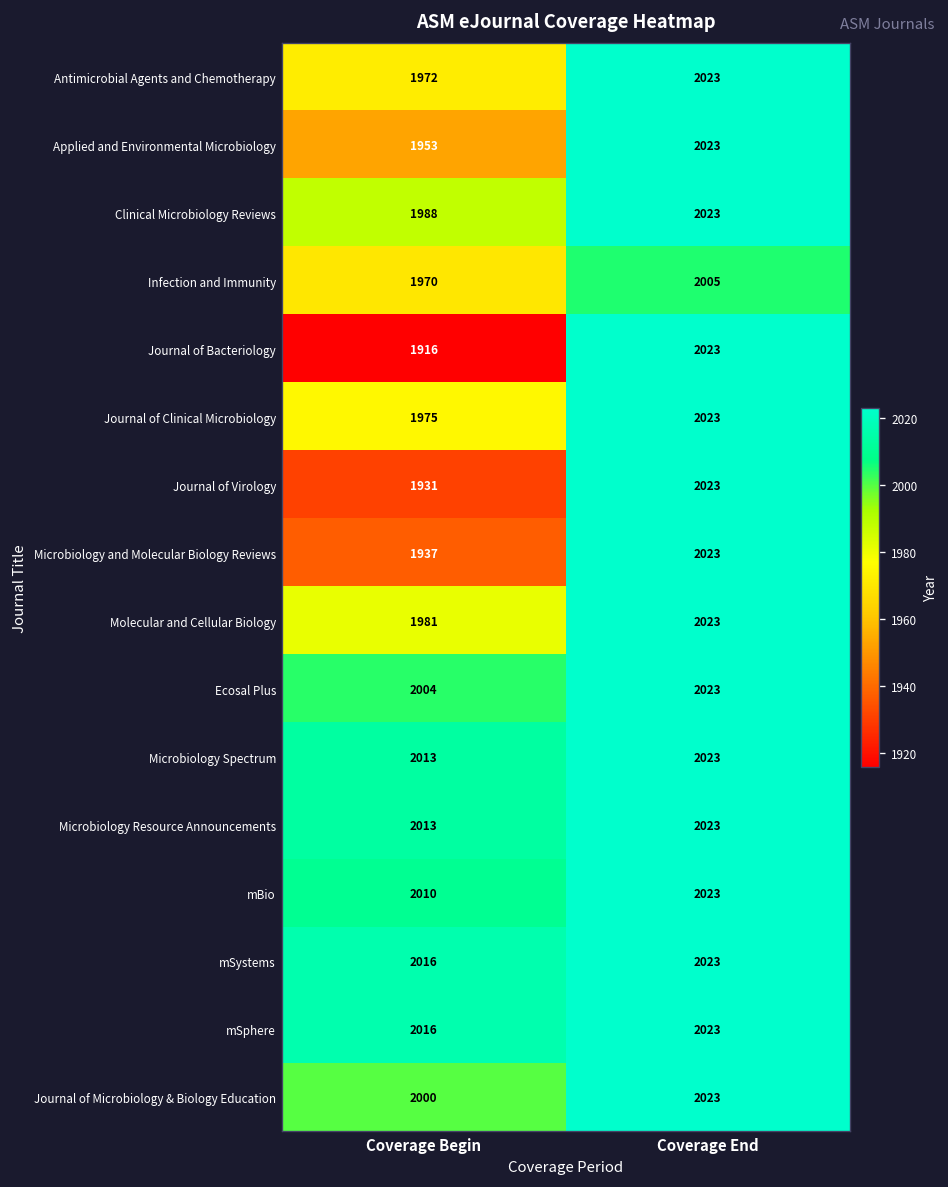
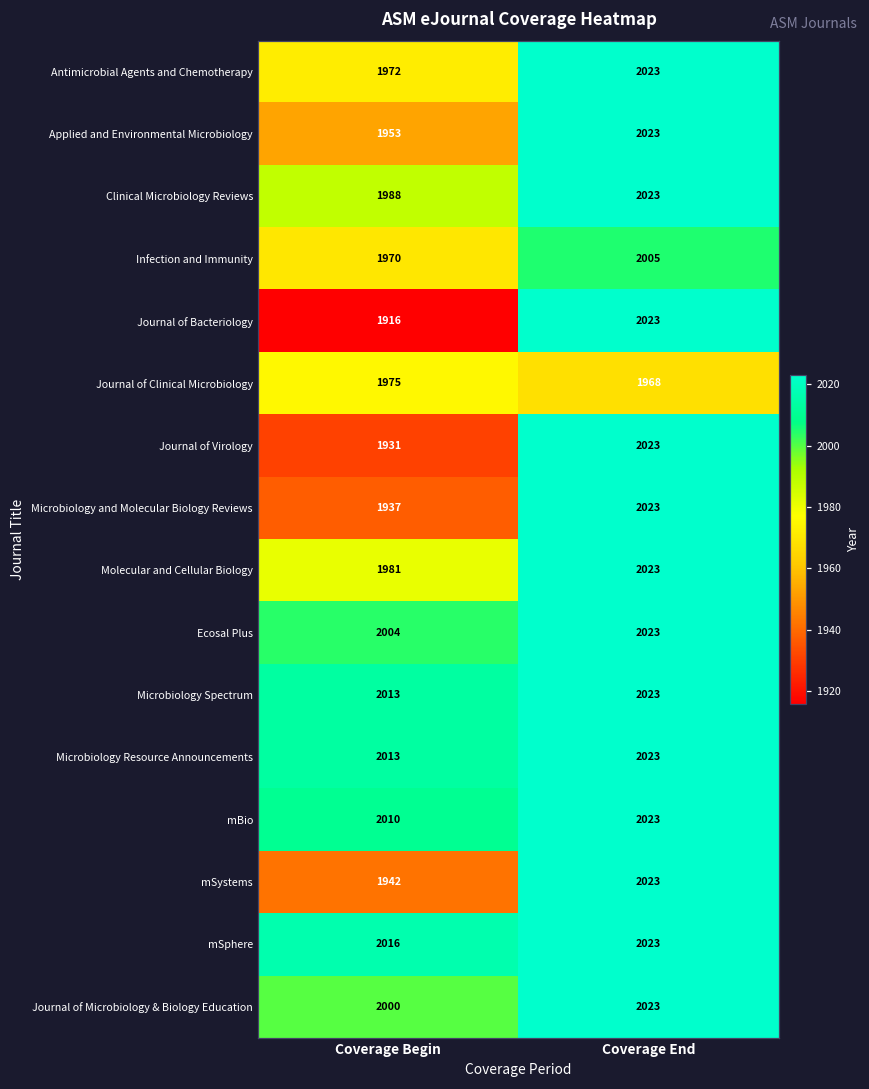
Journal of Clinical Microbiology, Coverage End: 2023 -> 1968
mSystems, Coverage Begin: 2016 -> 1942
